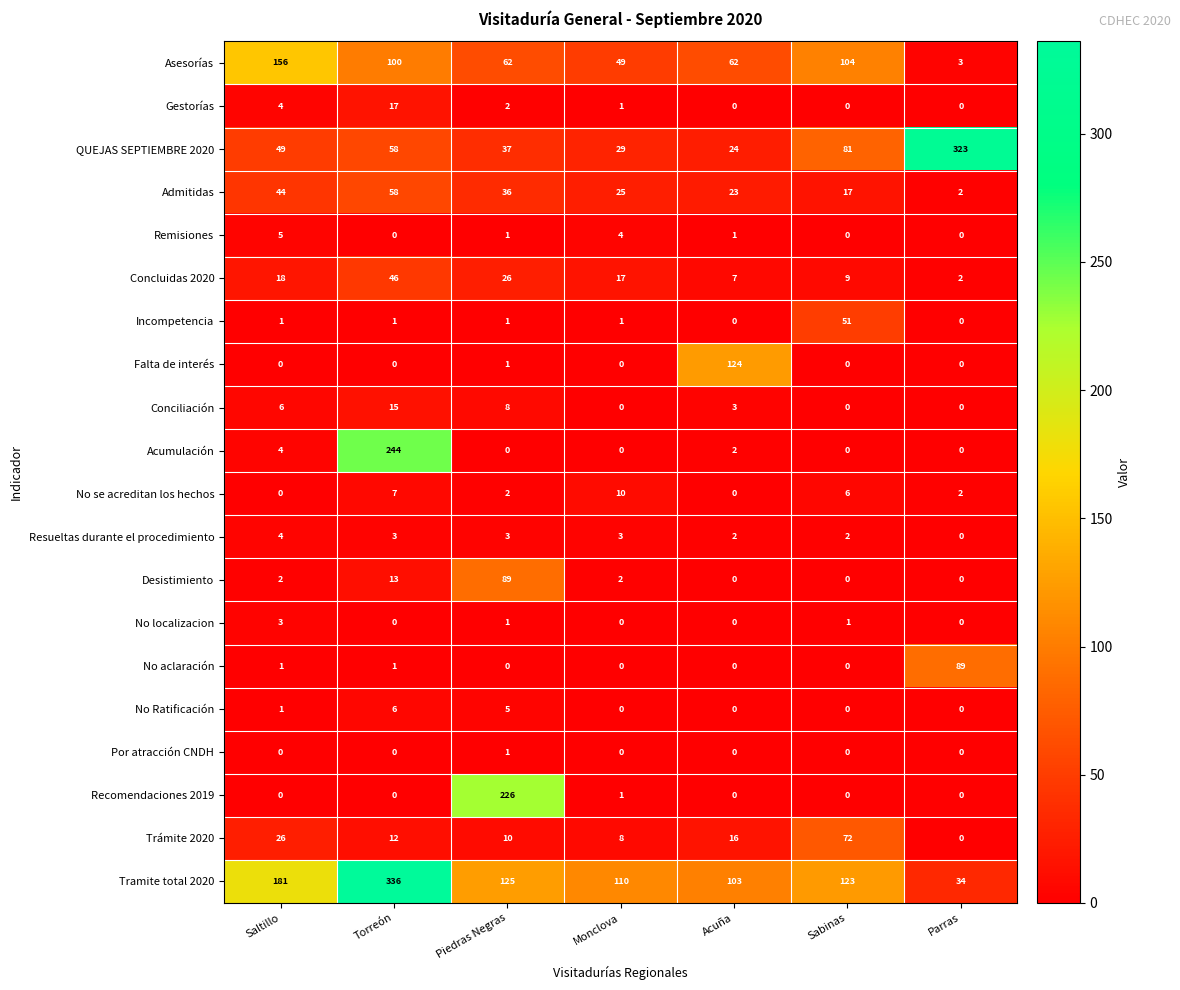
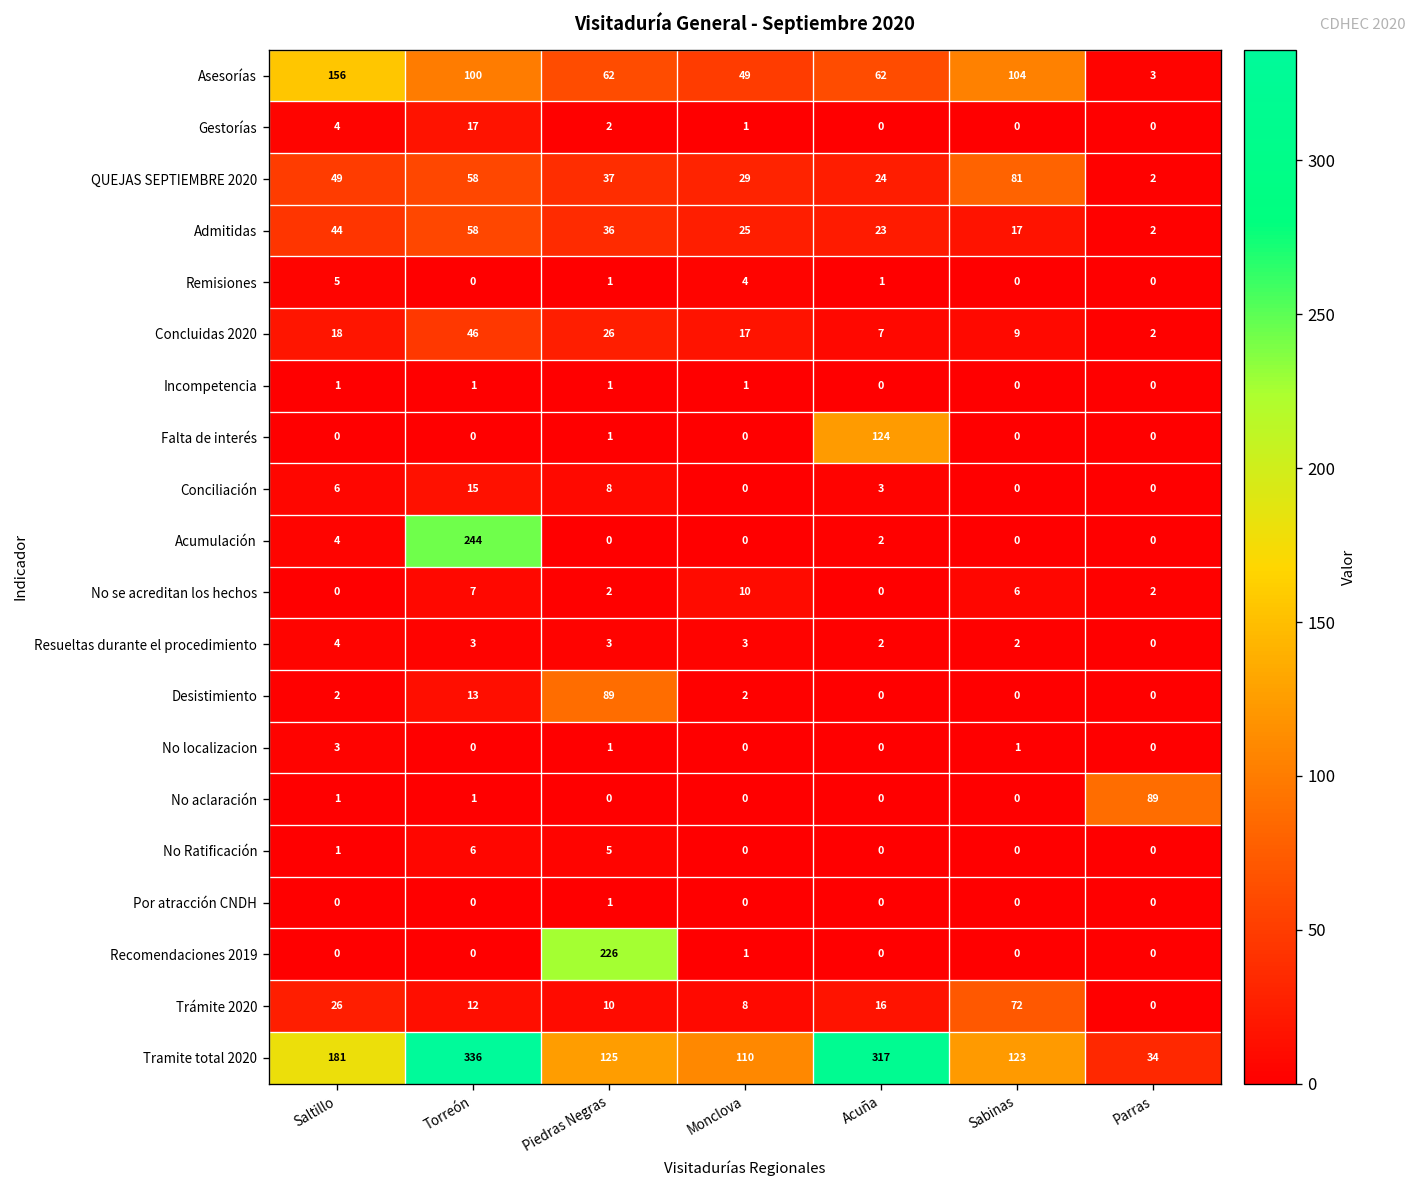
QUEJAS SEPTIEMBRE 2020, Parras: 323 -> 2
Incompetencia, Sabinas: 51 -> 0
Tramite total 2020, Acuña: 103 -> 317
